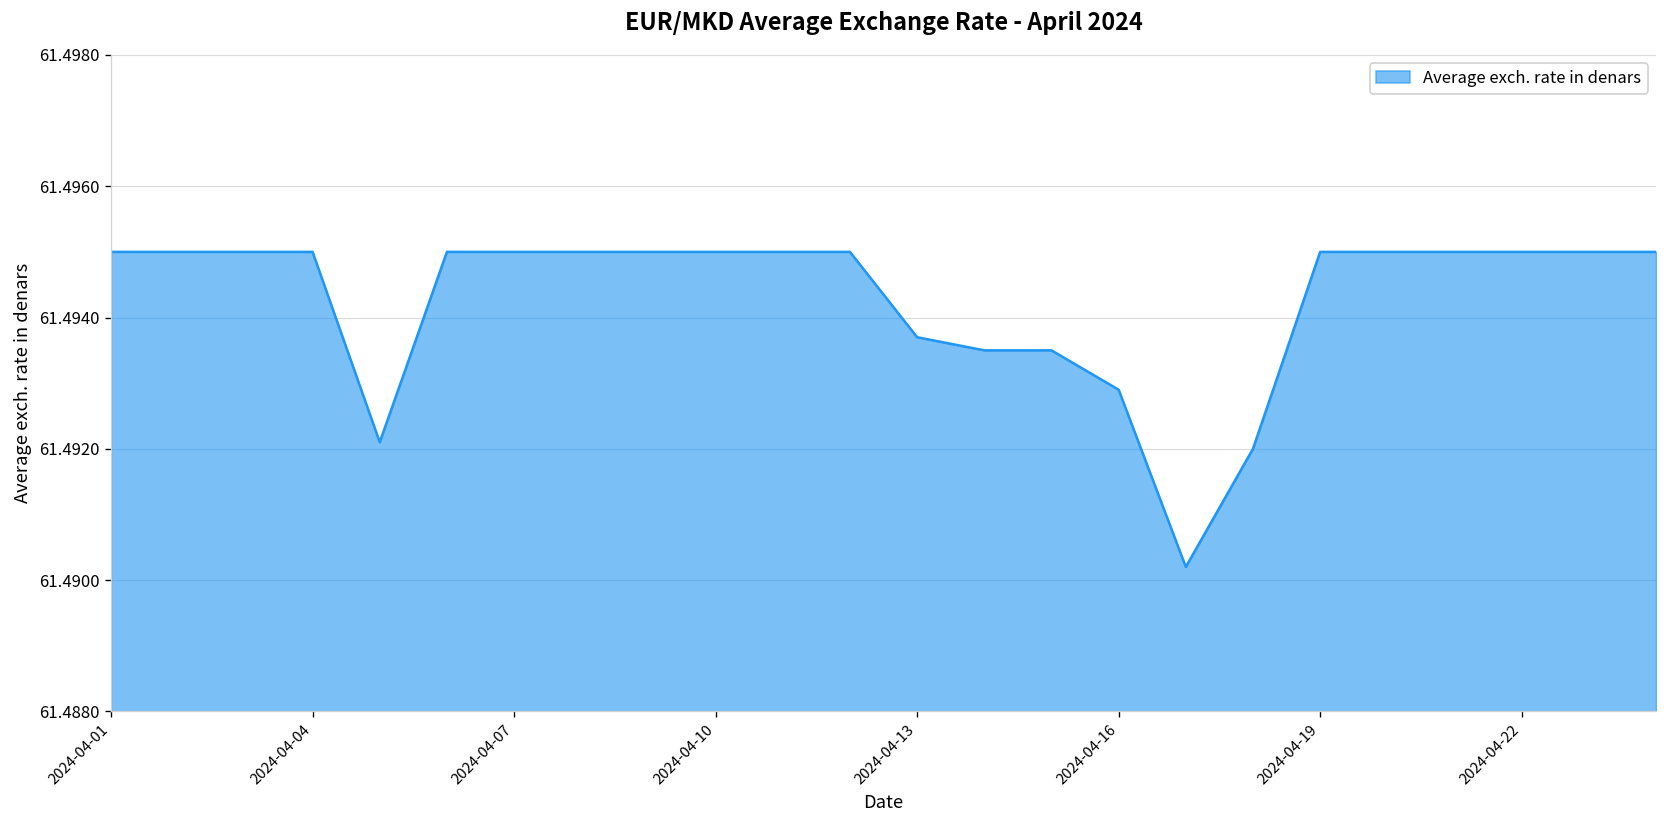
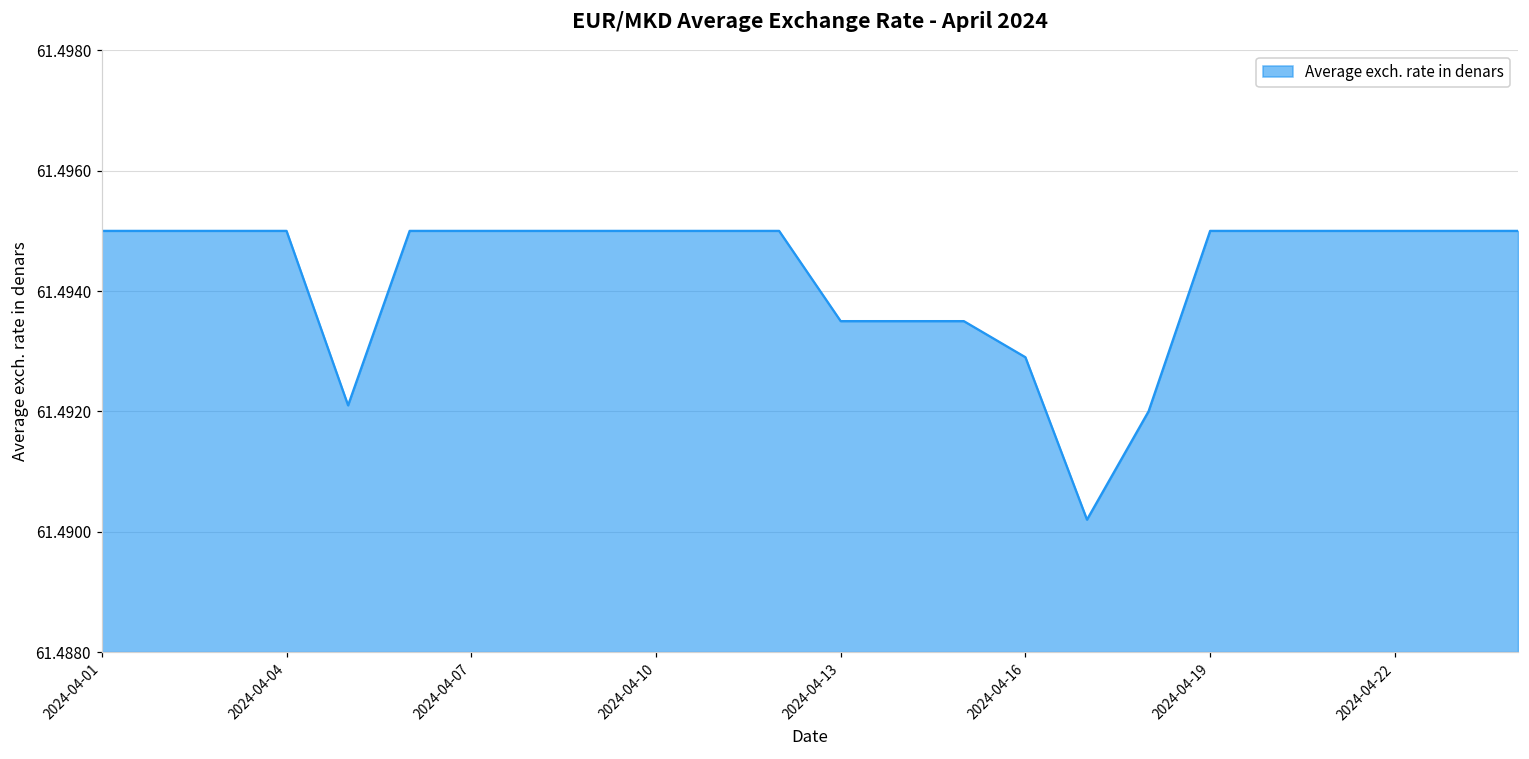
2024-04-13: 61.4937 -> 61.4935
